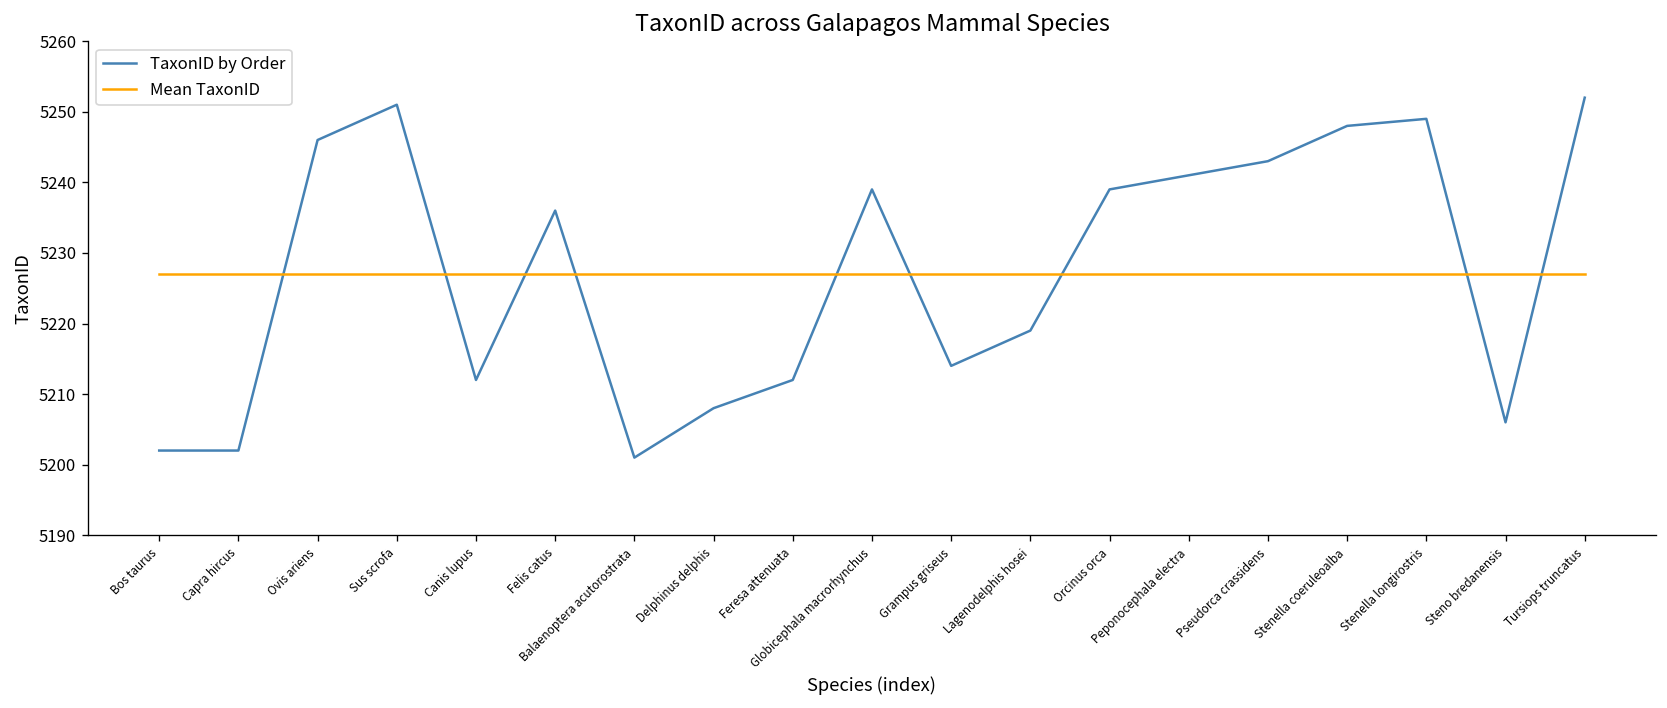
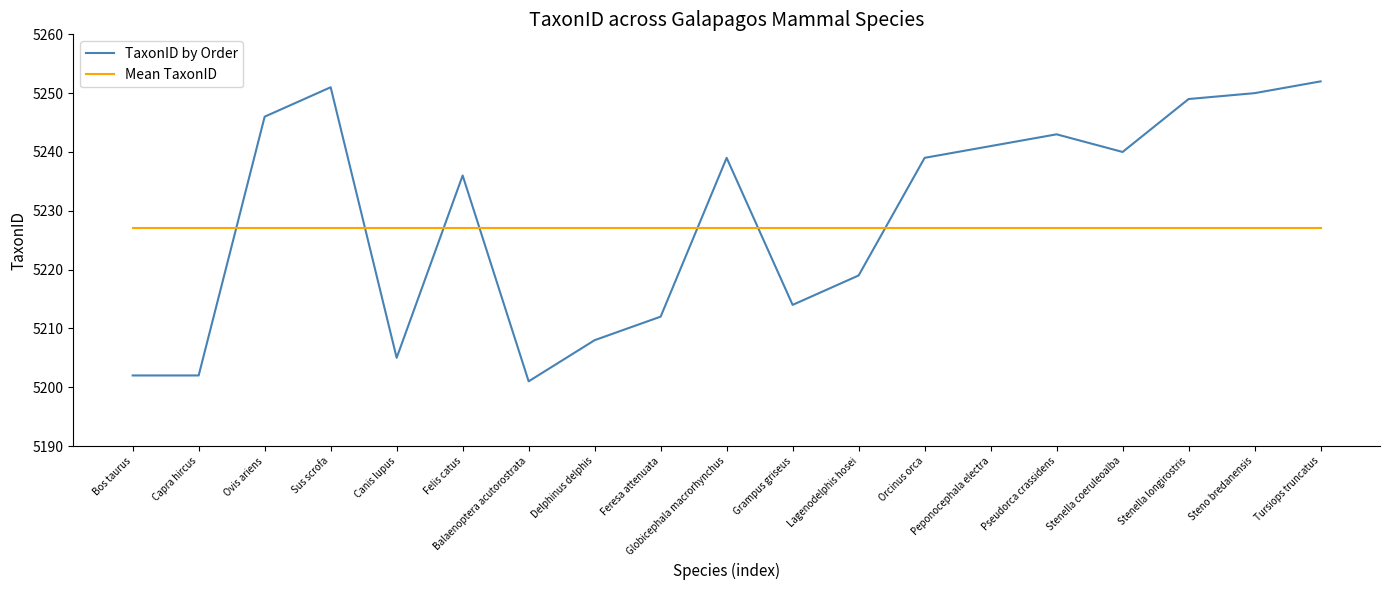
TaxonID by Order, Canis lupus: 5212 -> 5205
TaxonID by Order, Stenella coeruleoalba: 5248 -> 5240
TaxonID by Order, Steno bredanensis: 5206 -> 5250
